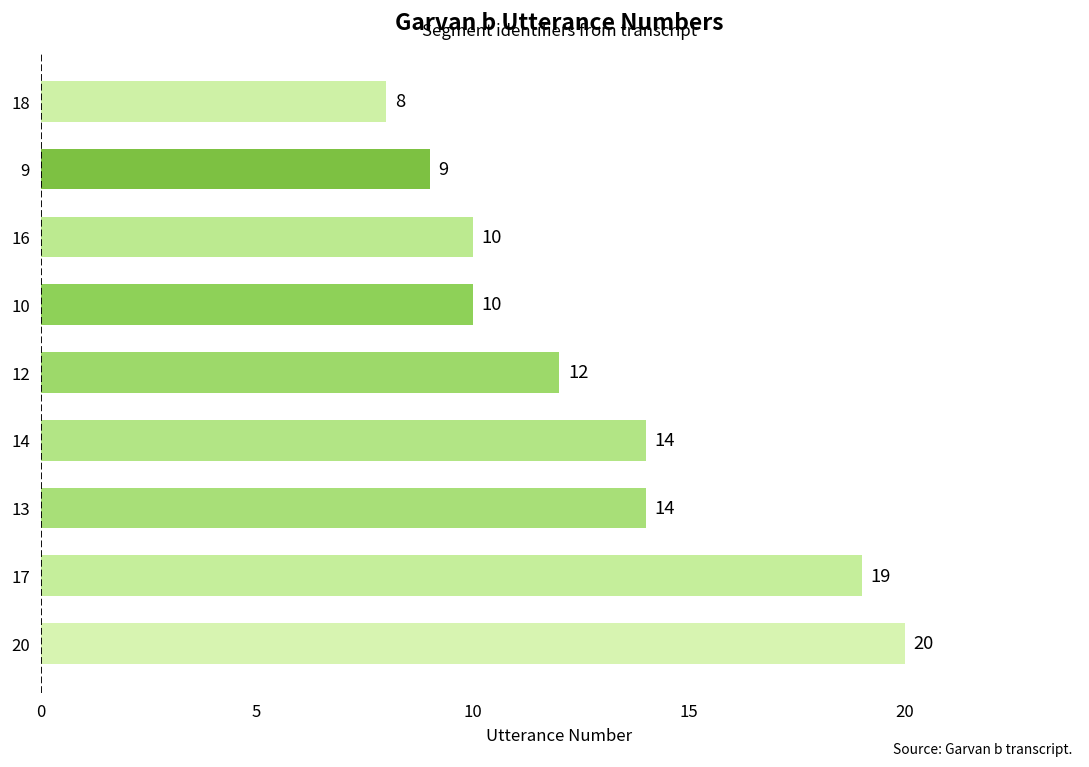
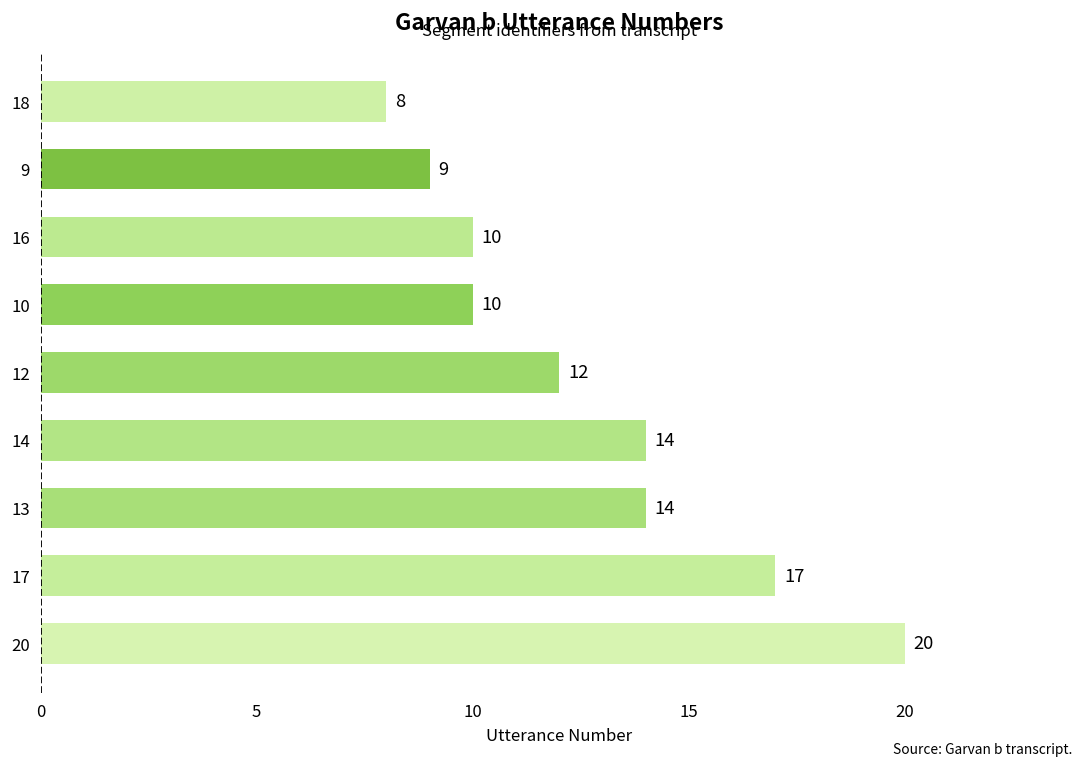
17: 19 -> 17
